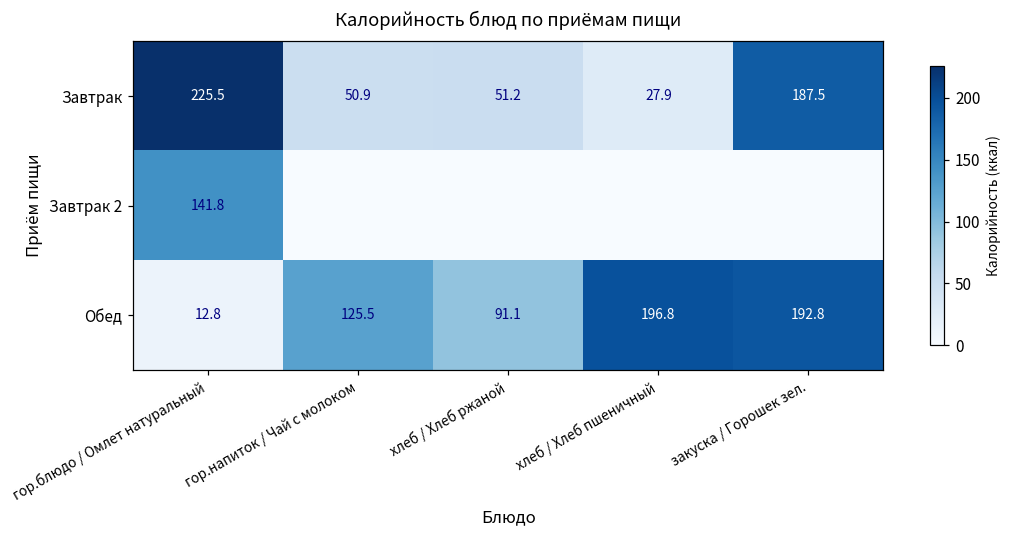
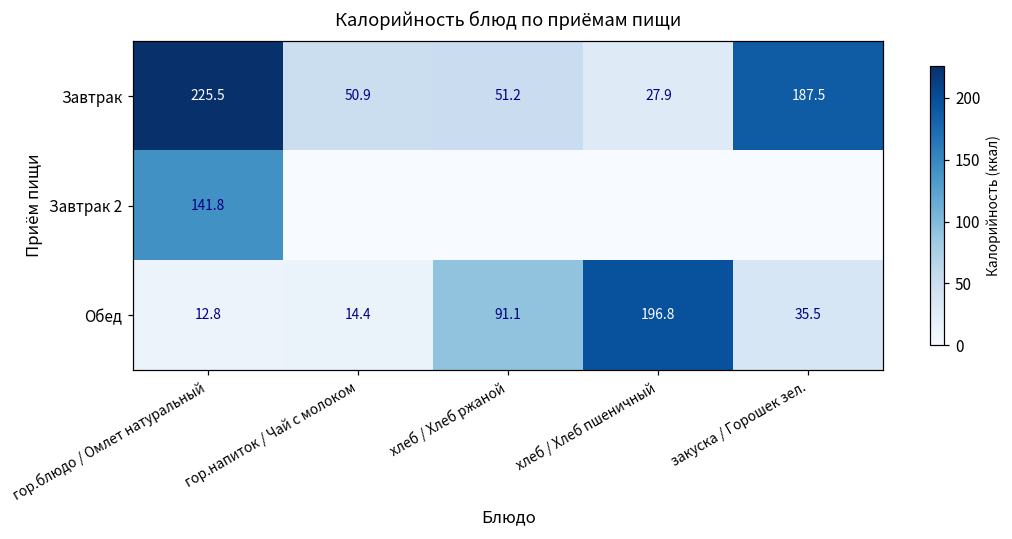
Обед, гор.напиток / Чай с молоком: 125.5 -> 14.4
Обед, закуска / Горошек зел.: 192.8 -> 35.5
